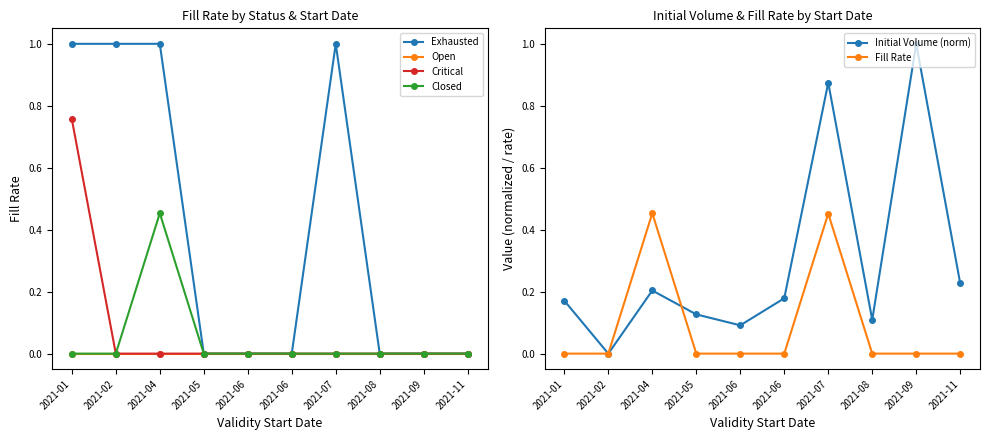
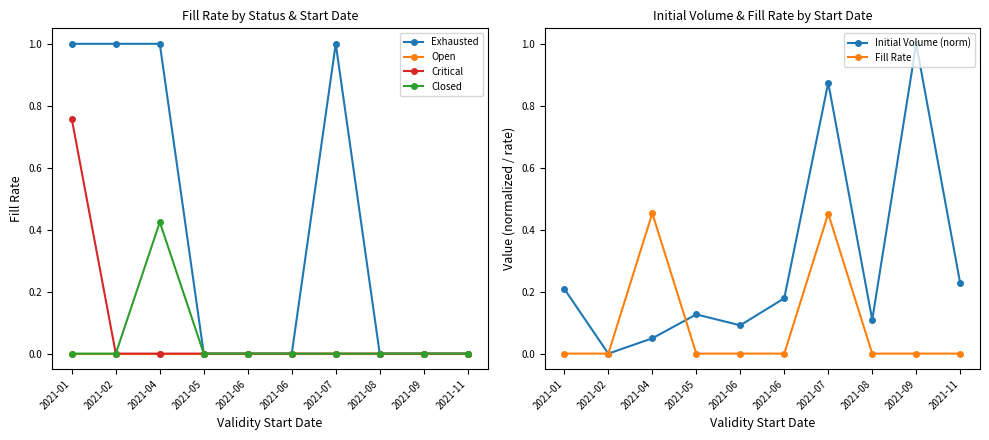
Fill Rate by Status & Start Date, Closed, 2021-04: 0.45 -> 0.42
Initial Volume & Fill Rate by Start Date, Initial Volume (norm), 2021-01: 0.17 -> 0.21
Initial Volume & Fill Rate by Start Date, Initial Volume (norm), 2021-04: 0.20 -> 0.05
